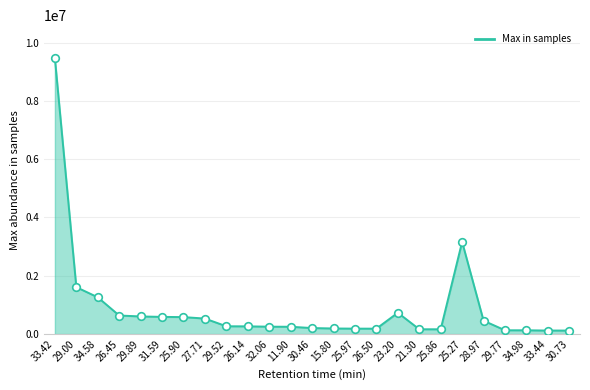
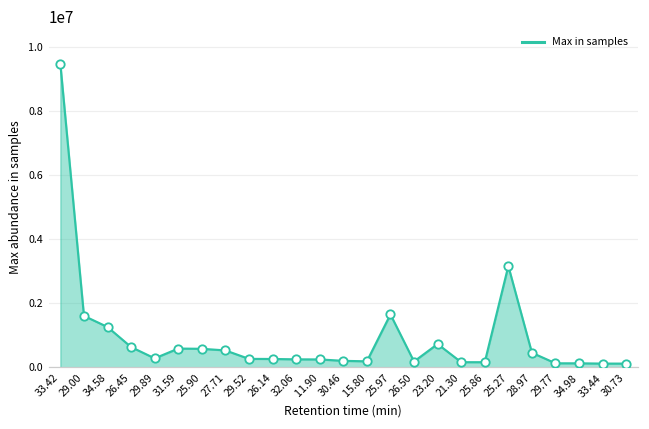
29.89: 600000 -> 300000
25.97: 200000 -> 1700000
